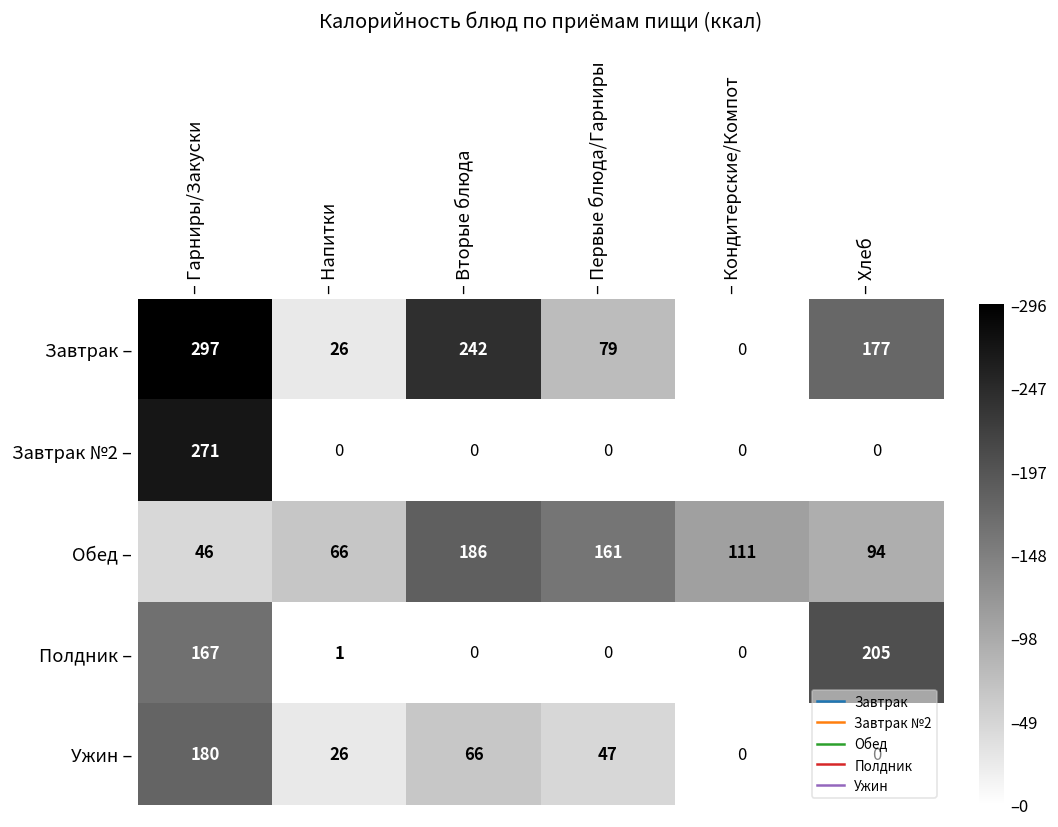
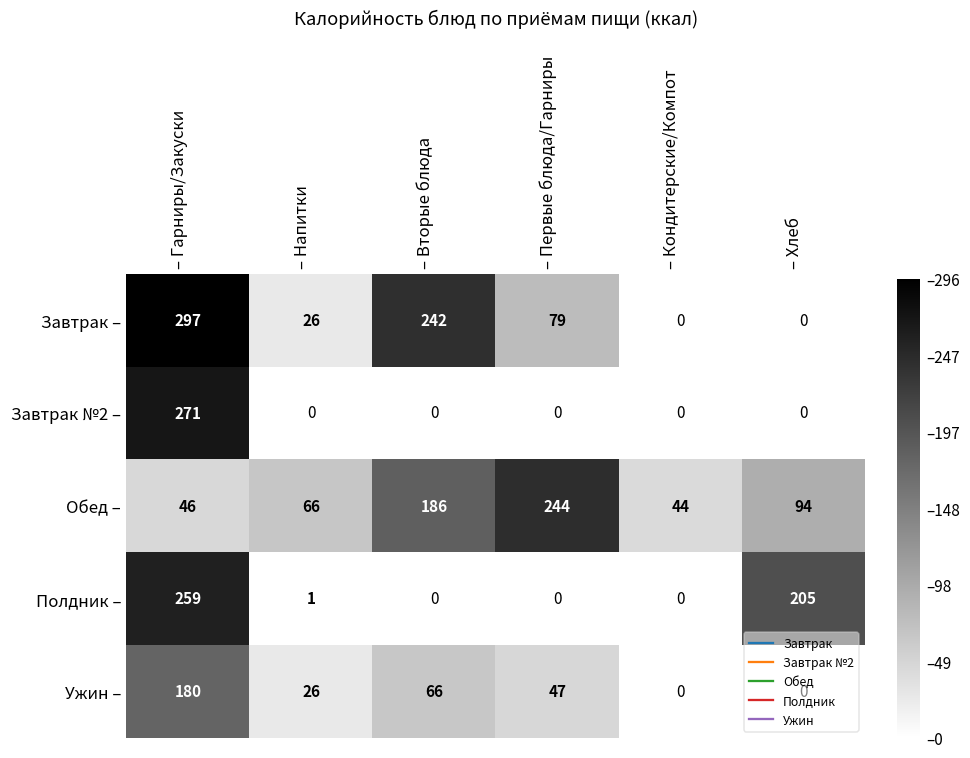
Завтрак –, – Хлеб: 177 -> 0
Обед –, – Первые блюда/Гарниры: 161 -> 244
Обед –, – Кондитерские/Компот: 111 -> 44
Полдник –, – Гарниры/Закуски: 167 -> 259
